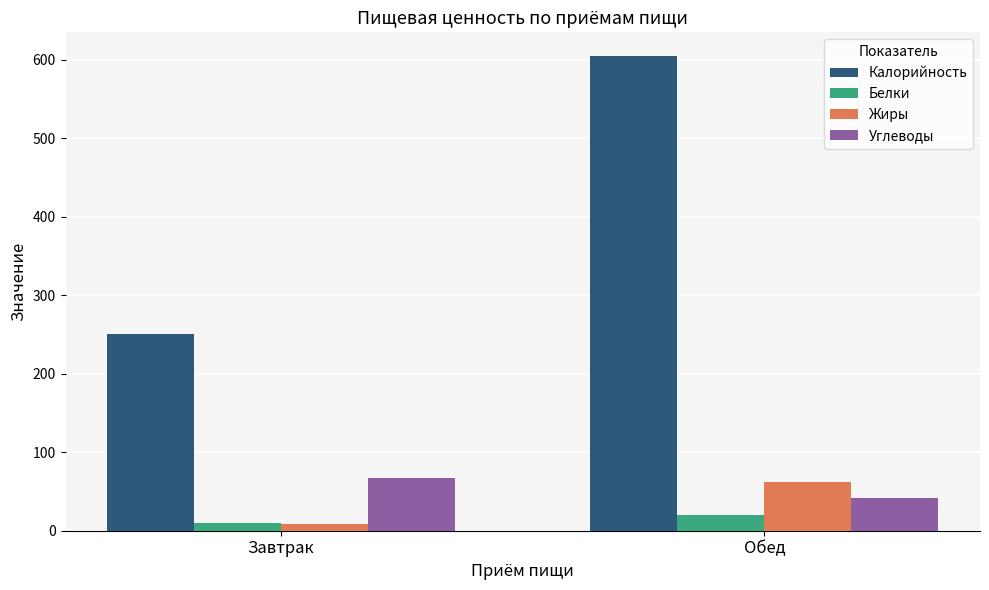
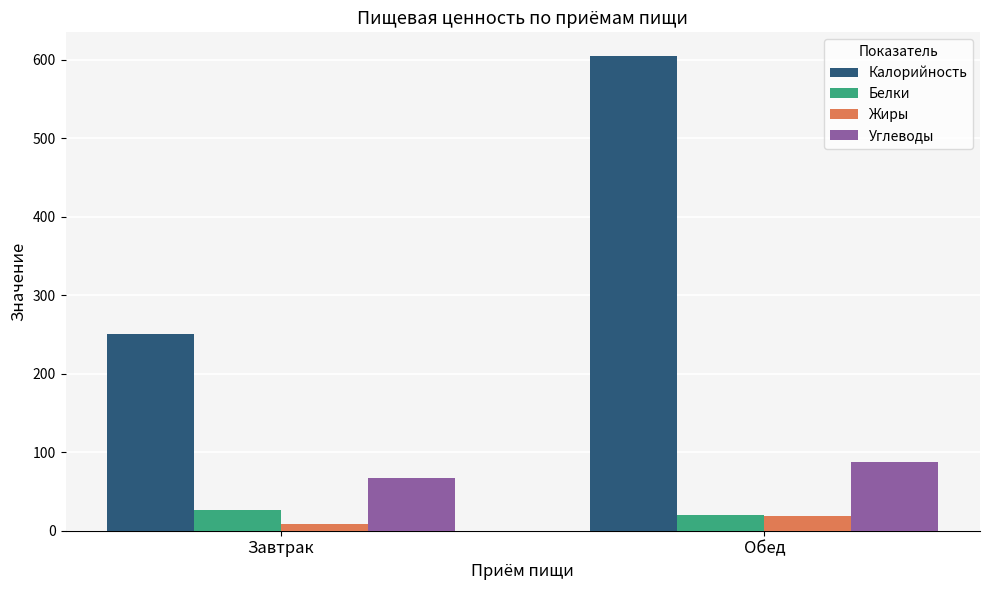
Белки, Завтрак: 10 -> 30
Жиры, Обед: 60 -> 20
Углеводы, Обед: 40 -> 90
